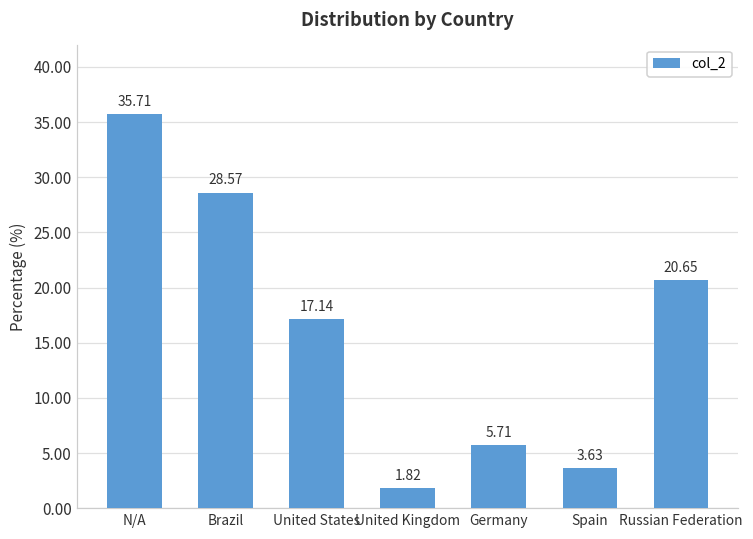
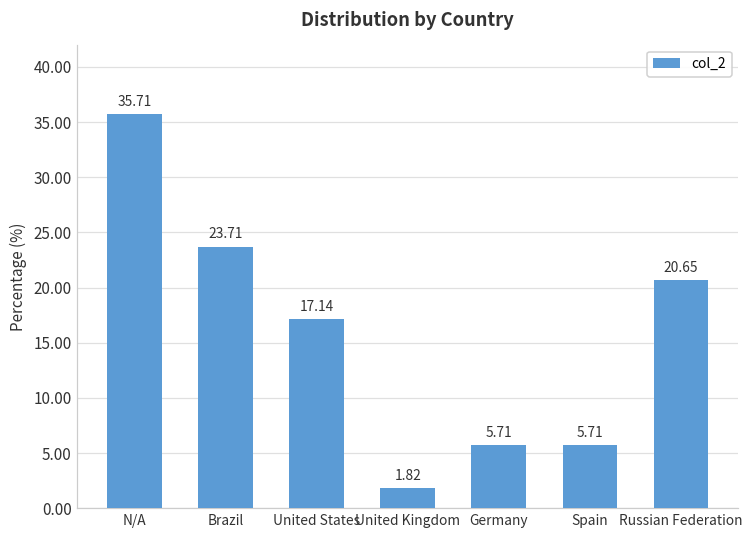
Brazil: 28.57 -> 23.71
Spain: 3.63 -> 5.71
